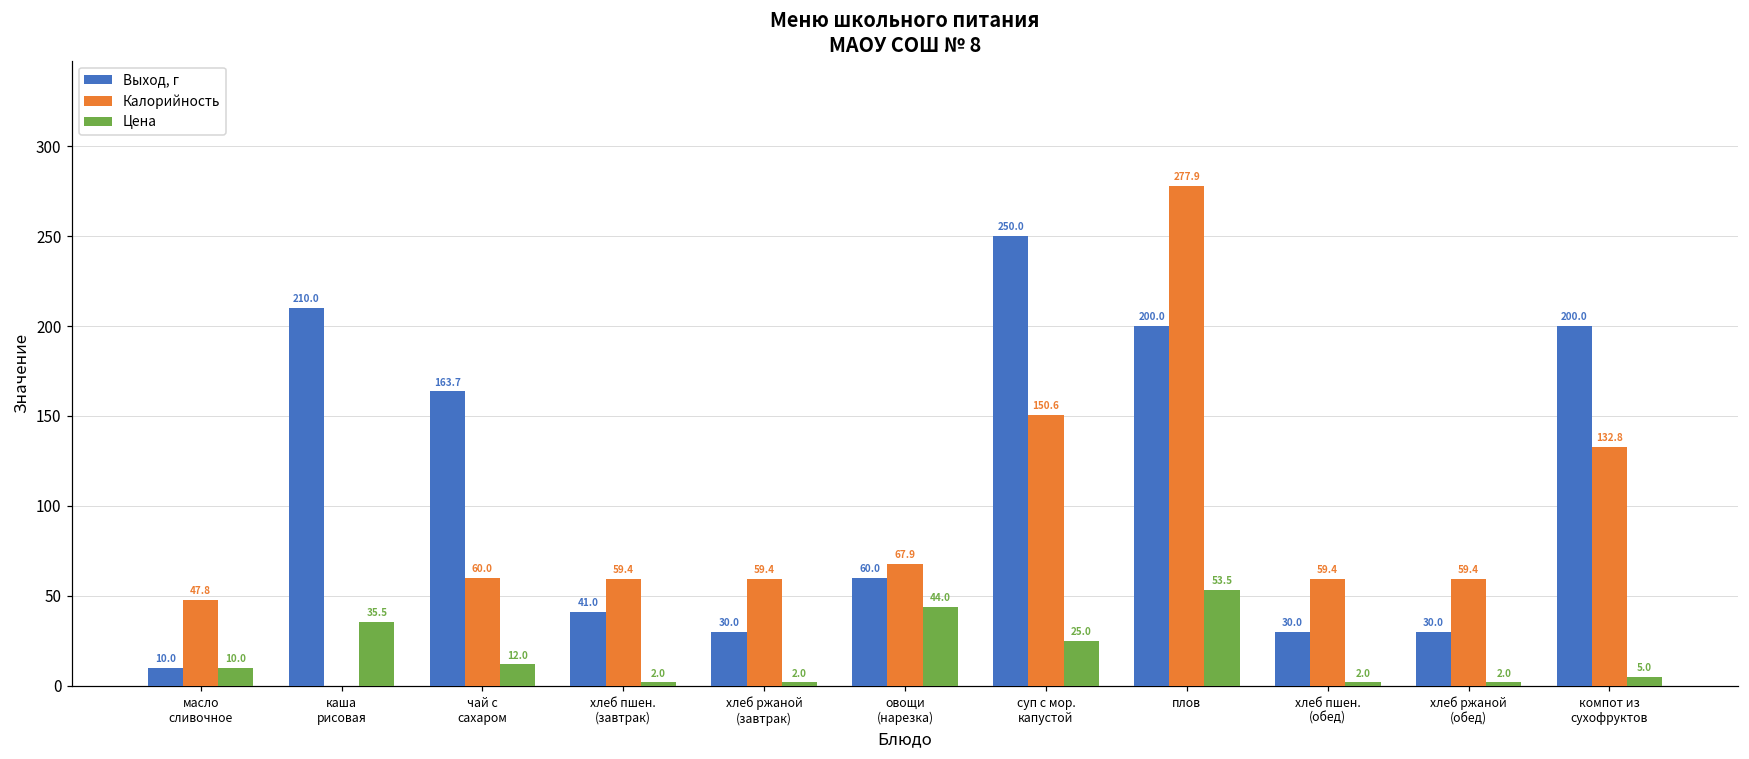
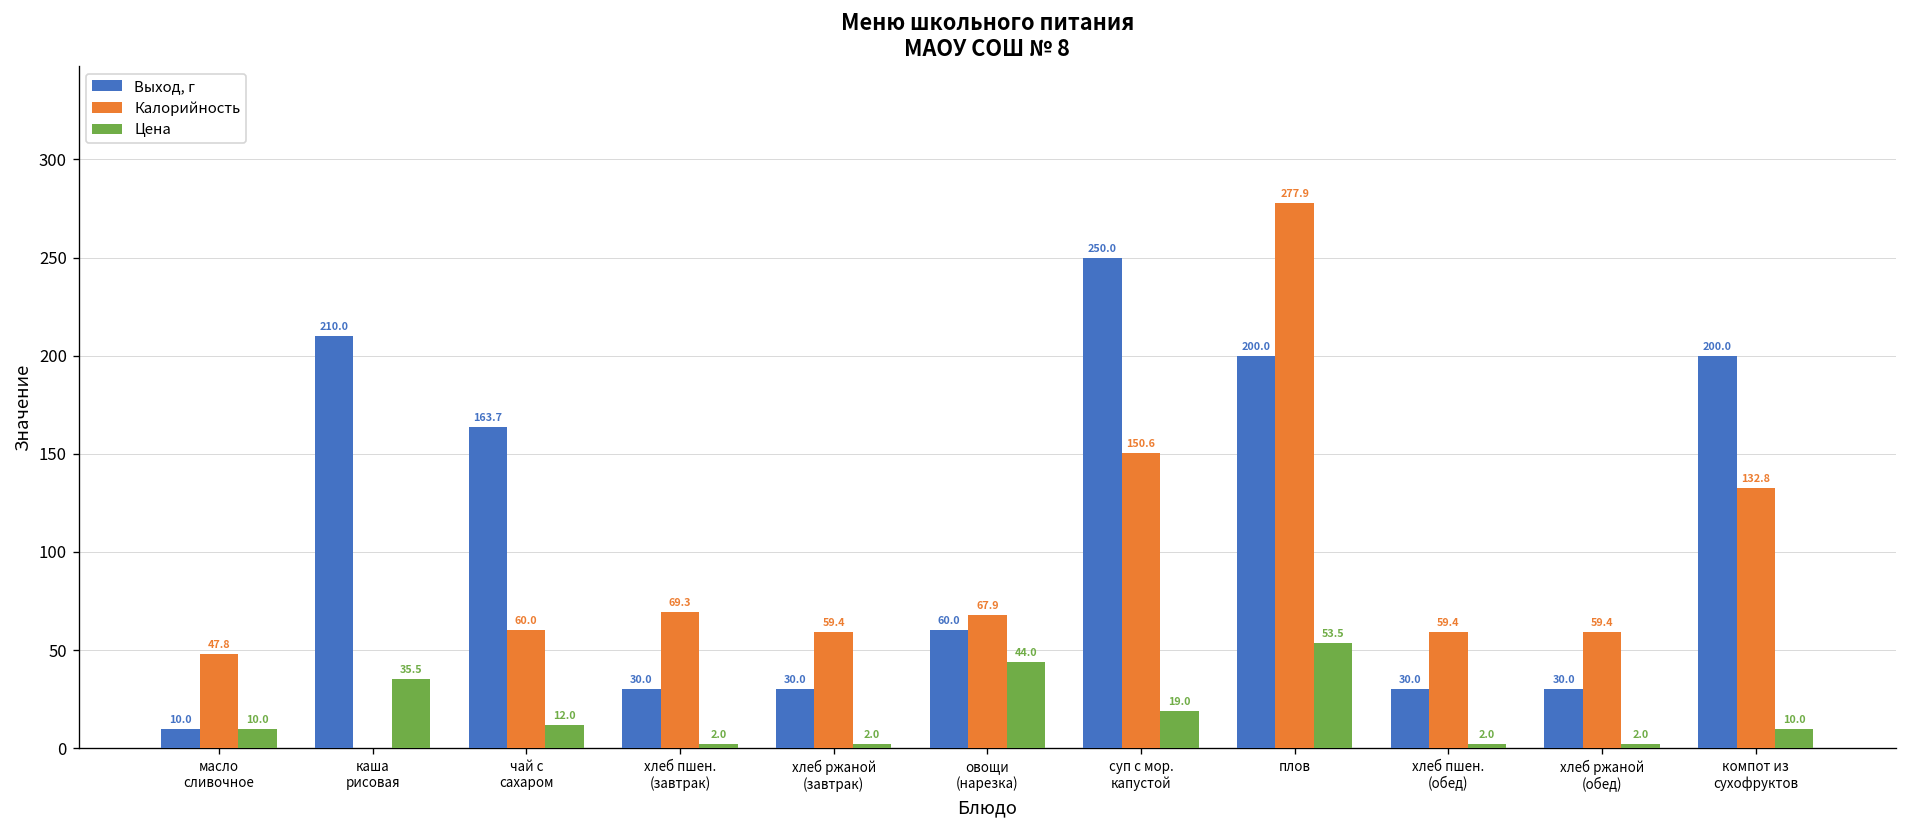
Выход, г, хлеб пшен. (завтрак): 41.0 -> 30.0
Калорийность, хлеб пшен. (завтрак): 59.4 -> 69.3
Цена, суп с мор. капустой: 25.0 -> 19.0
Цена, компот из сухофруктов: 5.0 -> 10.0
